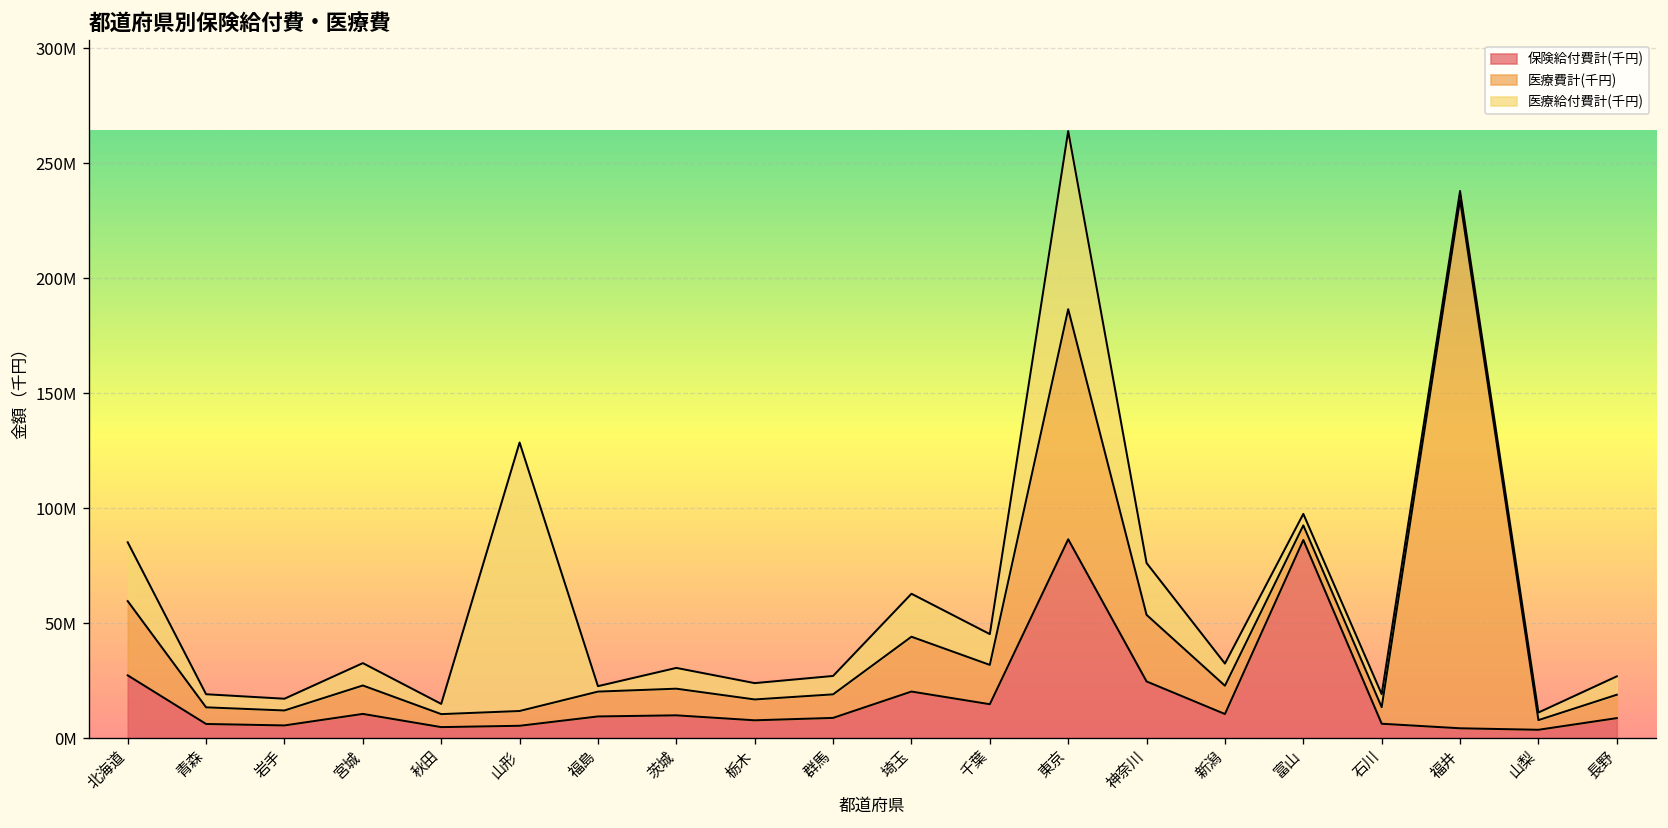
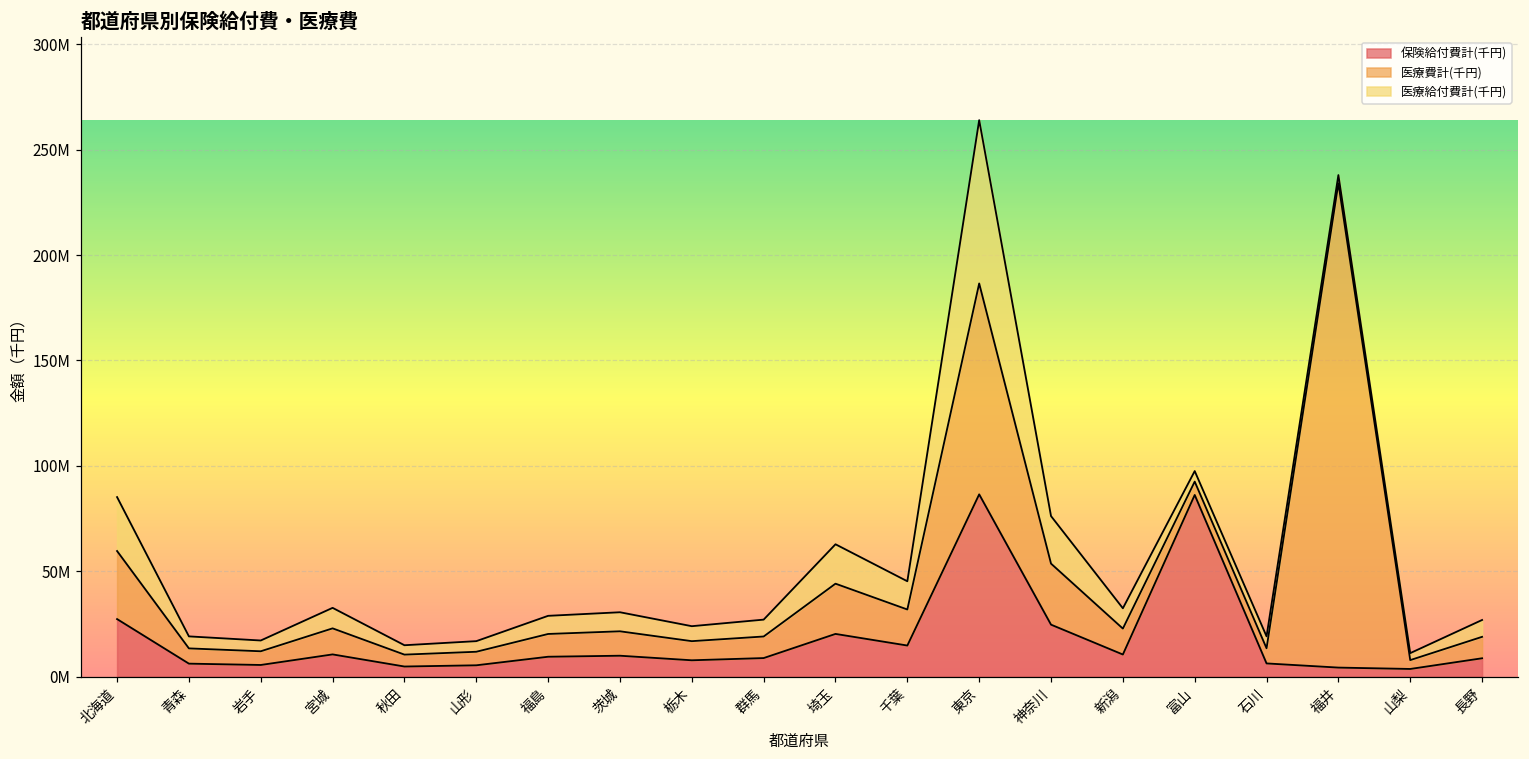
医療給付費計(千円), 山形: 117000000 -> 5000000
医療給付費計(千円), 福島: 2000000 -> 9000000
